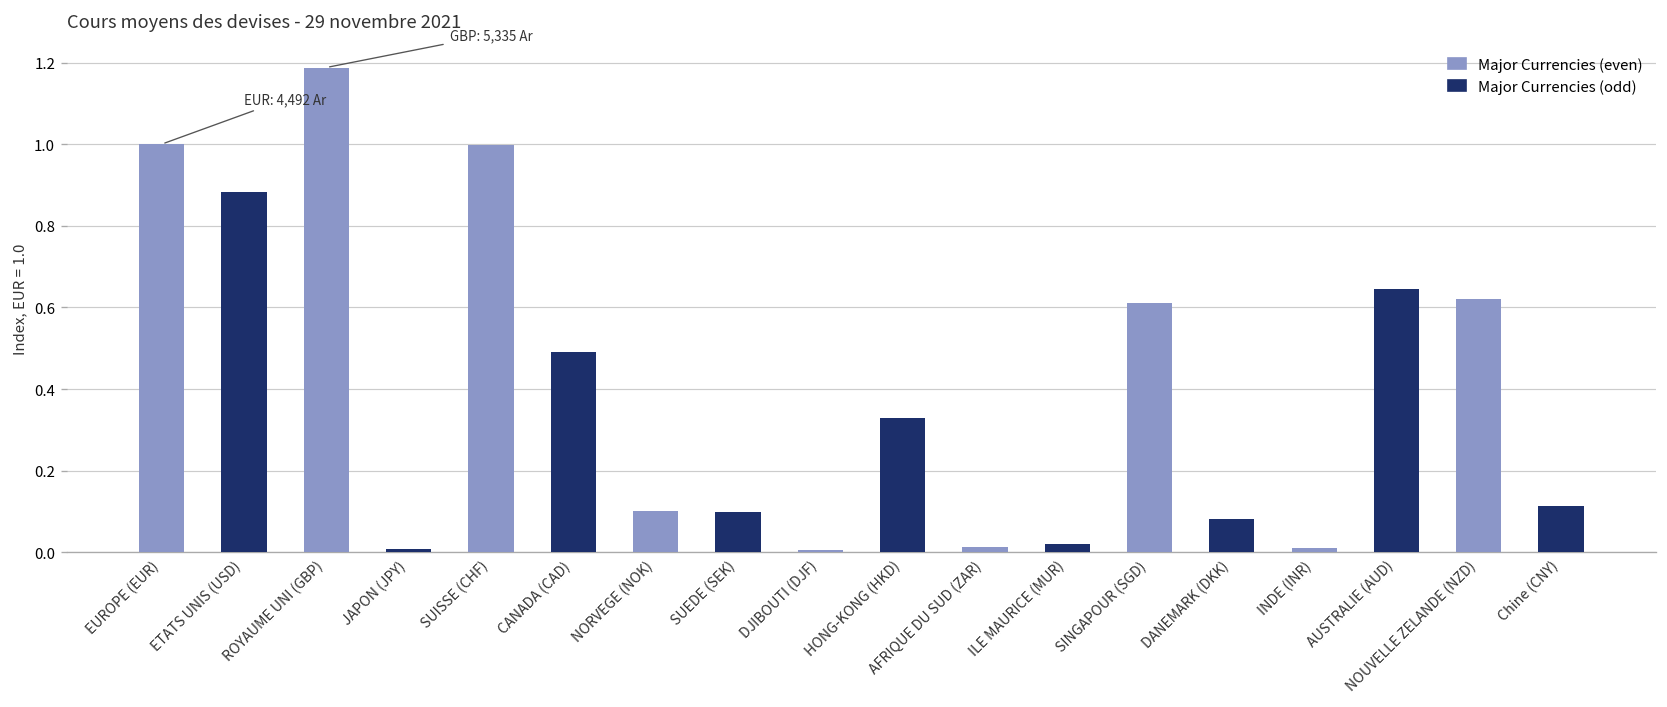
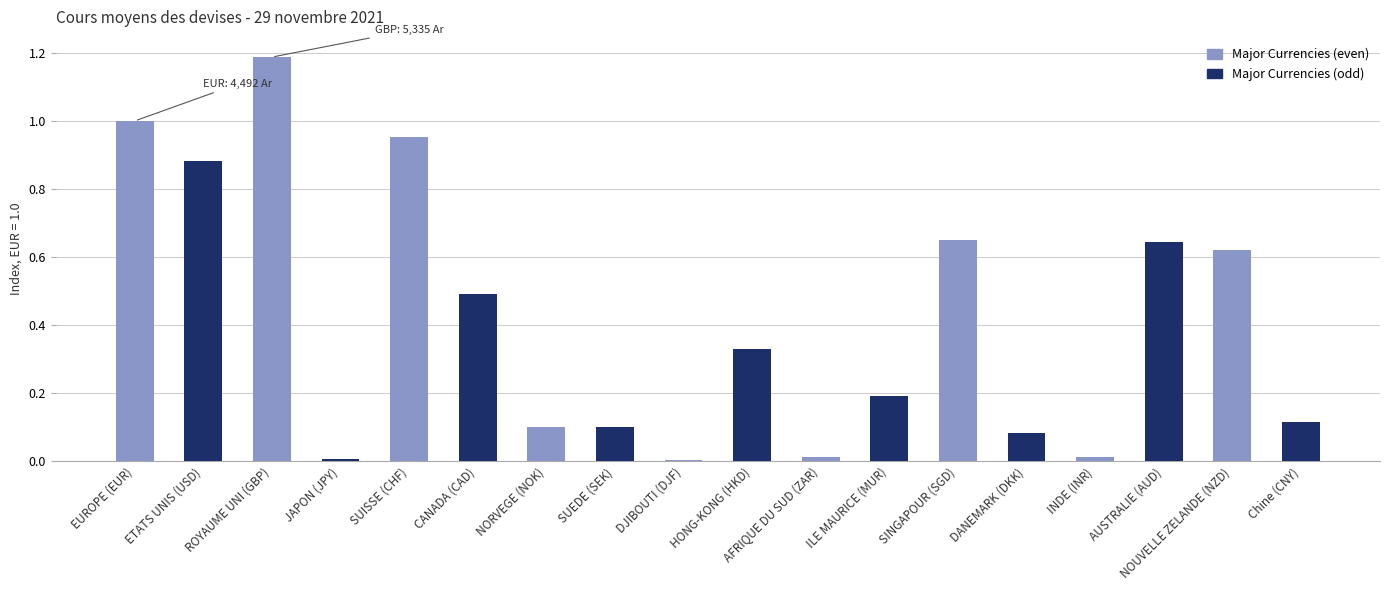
SUISSE (CHF): 1.00 -> 0.95
ILE MAURICE (MUR): 0.02 -> 0.19
SINGAPOUR (SGD): 0.61 -> 0.65
